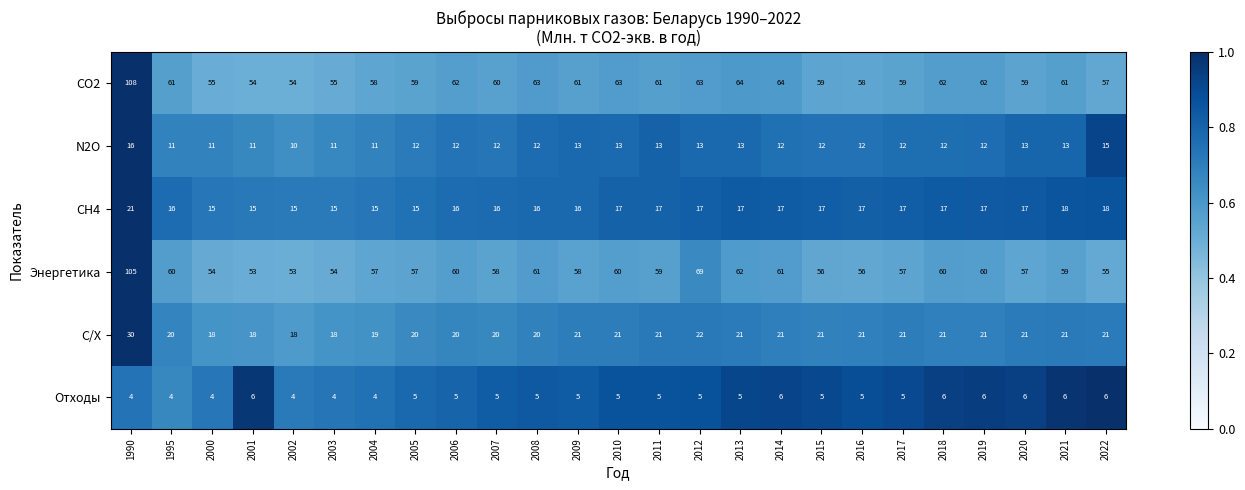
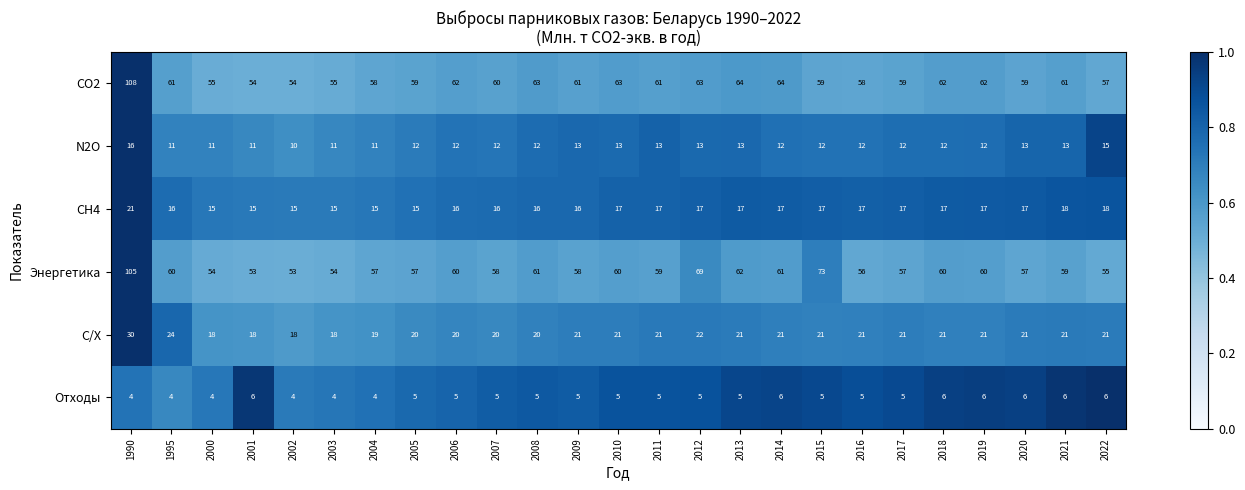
Энергетика, 2015: 56 -> 73
С/Х, 1995: 20 -> 24
